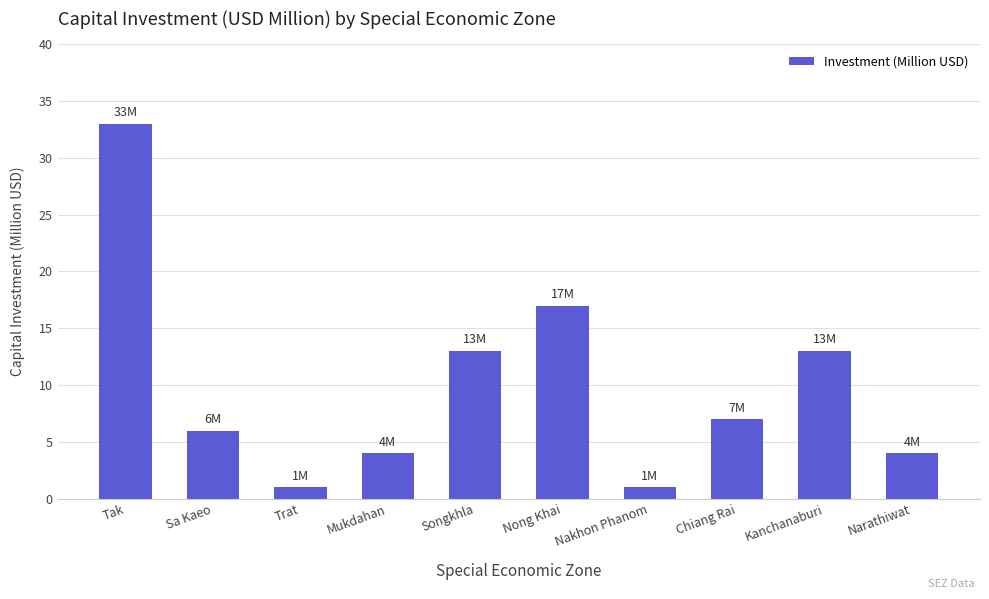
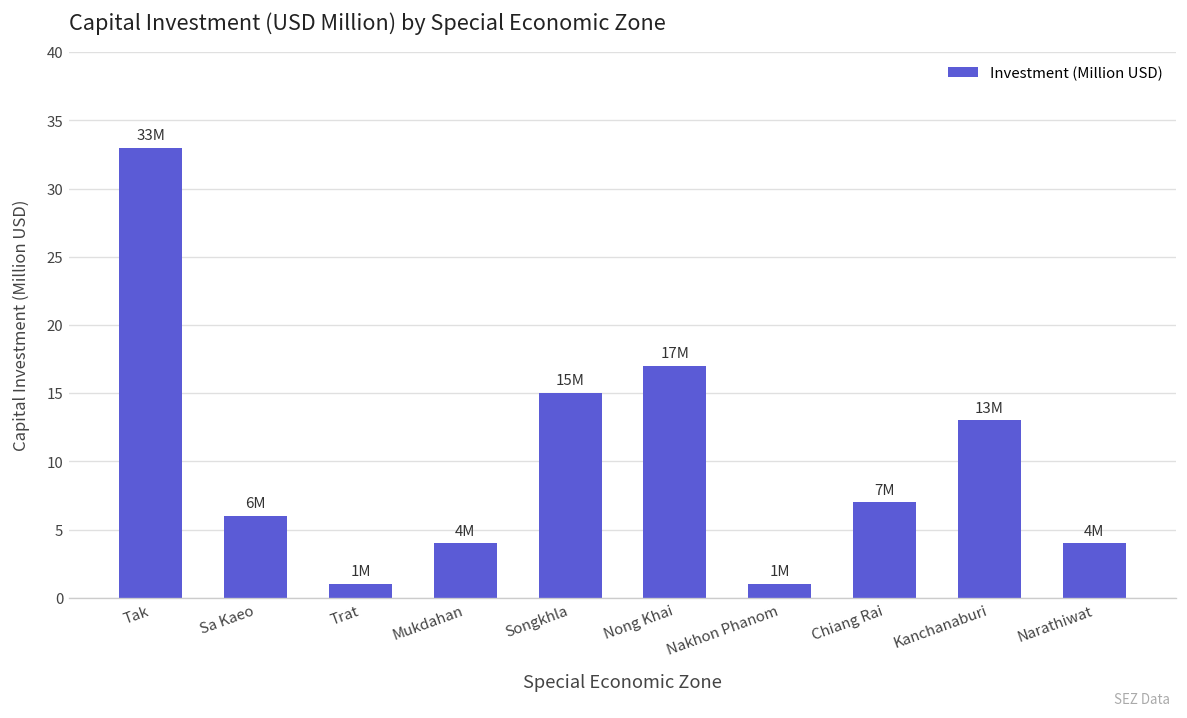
Songkhla: 13M -> 15M
